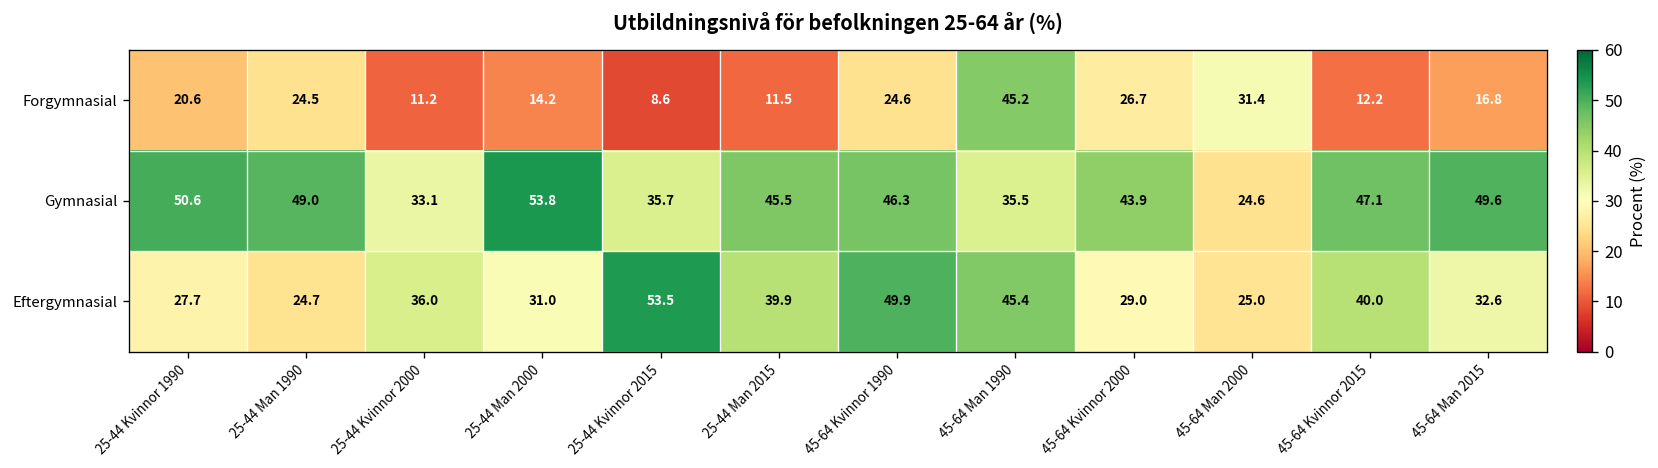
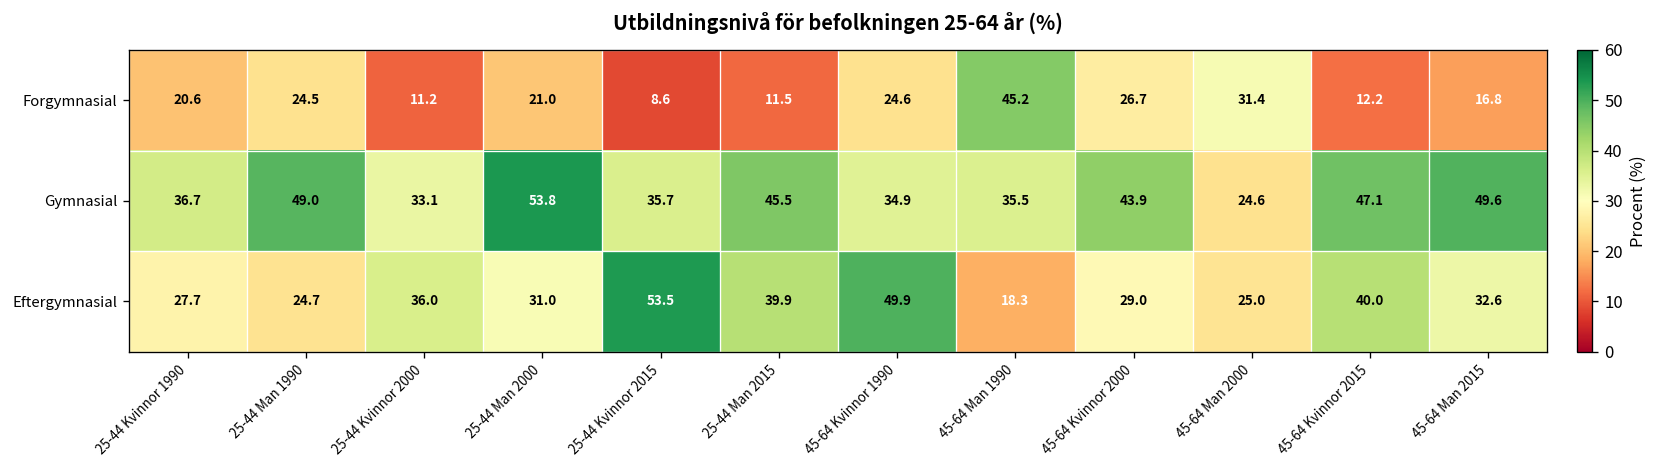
Forgymnasial, 25-44 Man 2000: 14.2 -> 21.0
Gymnasial, 25-44 Kvinnor 1990: 50.6 -> 36.7
Gymnasial, 45-64 Kvinnor 1990: 46.3 -> 34.9
Eftergymnasial, 45-64 Man 1990: 45.4 -> 18.3
